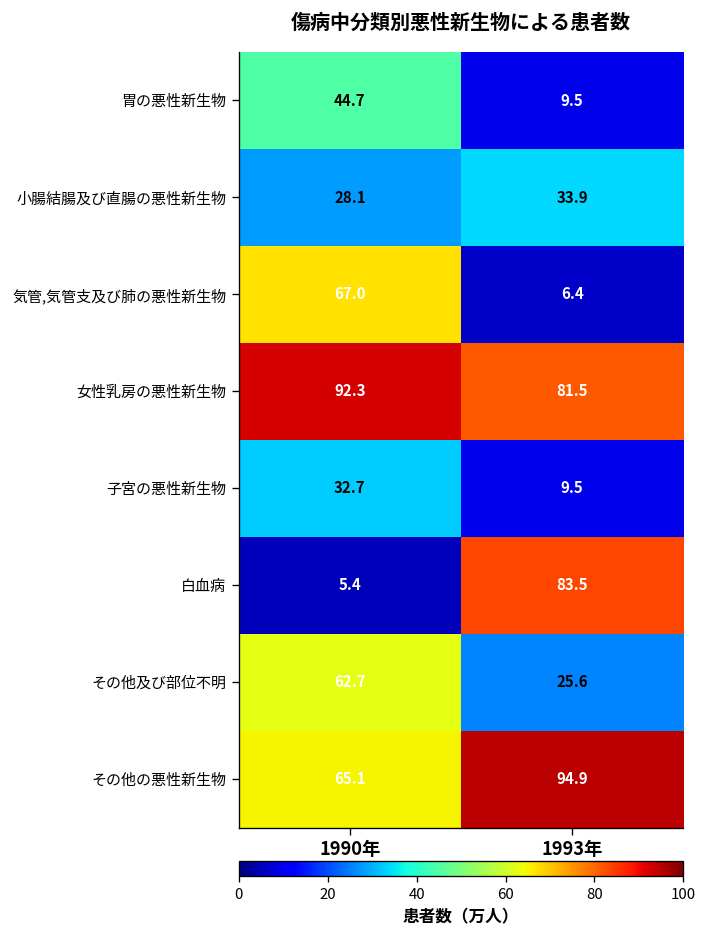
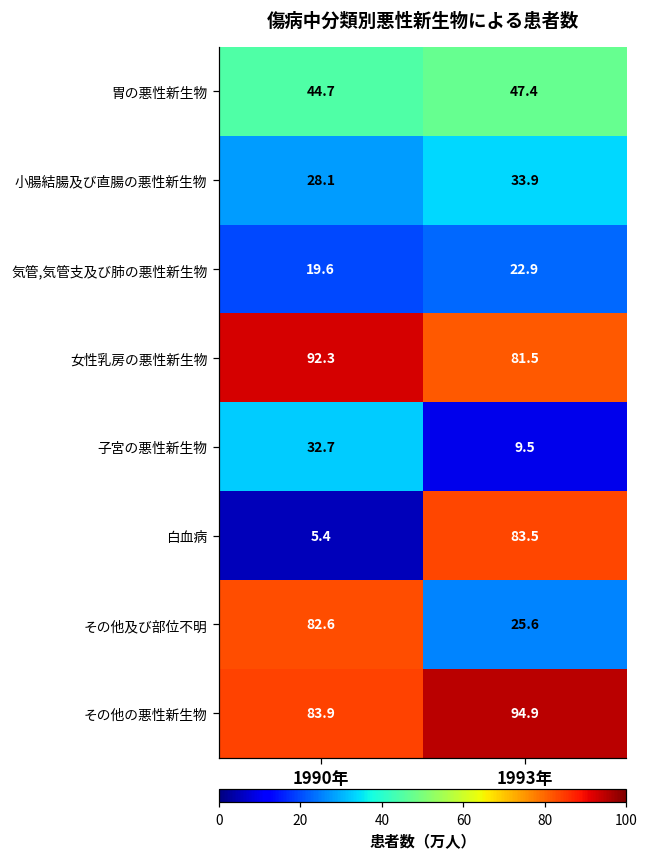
胃の悪性新生物, 1993年: 9.5 -> 47.4
気管,気管支及び肺の悪性新生物, 1990年: 67.0 -> 19.6
気管,気管支及び肺の悪性新生物, 1993年: 6.4 -> 22.9
その他及び部位不明, 1990年: 62.7 -> 82.6
その他の悪性新生物, 1990年: 65.1 -> 83.9
